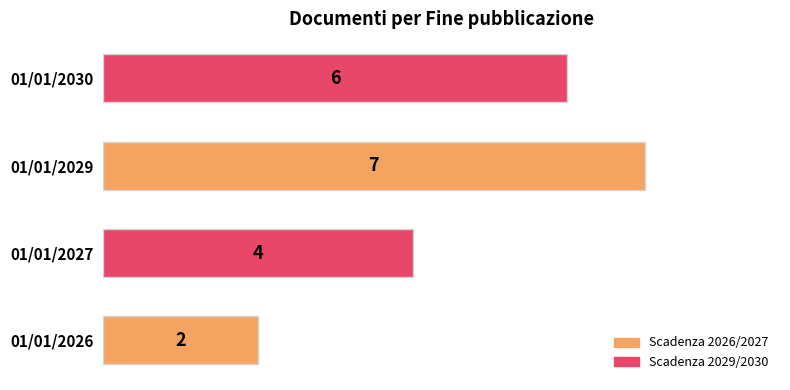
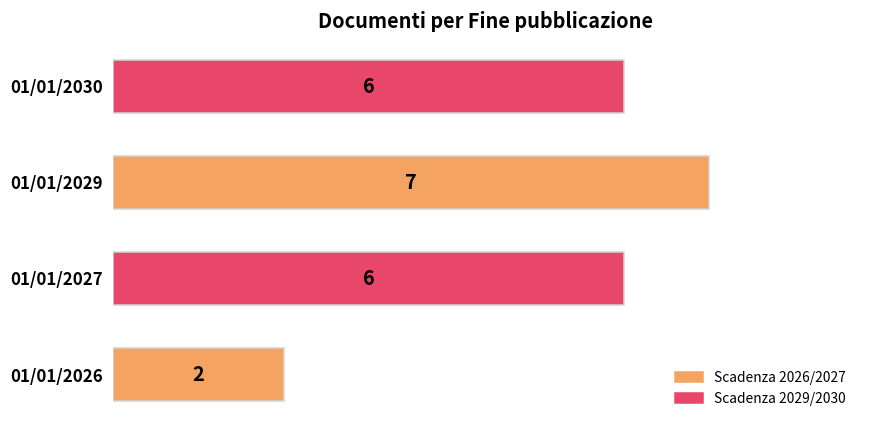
01/01/2027: 4 -> 6
